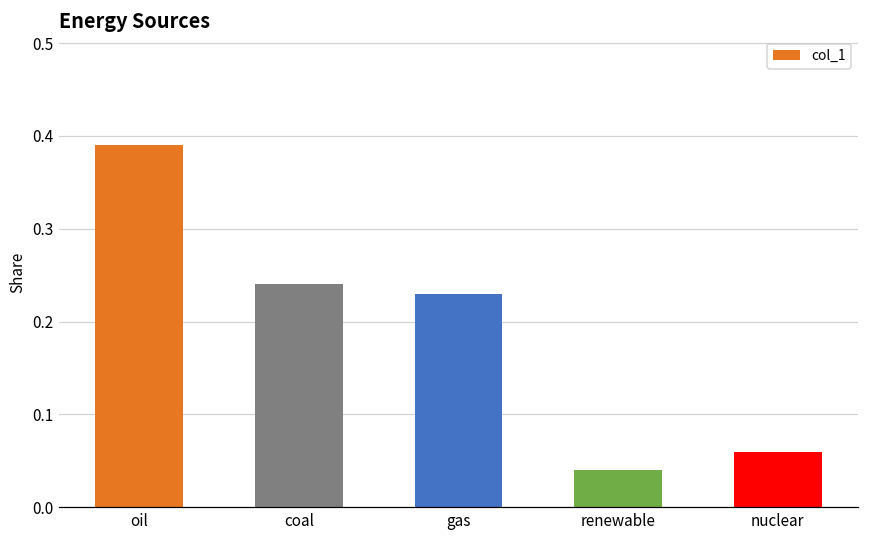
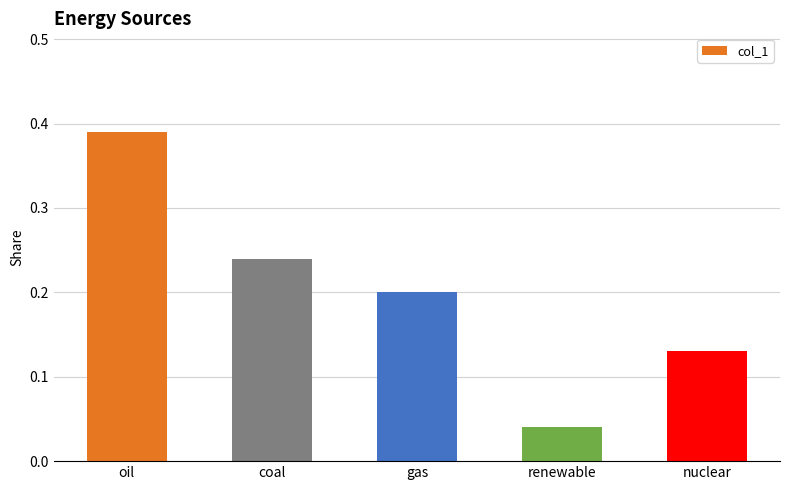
gas: 0.23 -> 0.20
nuclear: 0.06 -> 0.13
